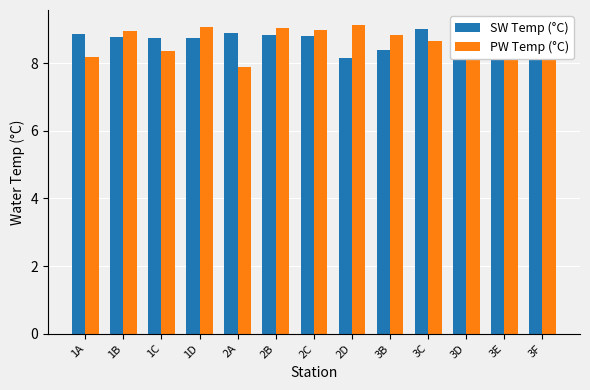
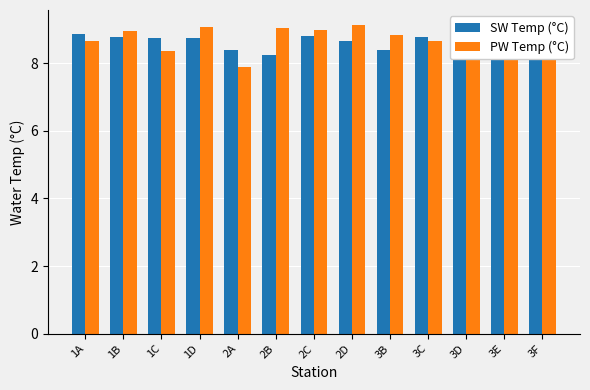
PW Temp (°C), 1A: 8.2 -> 8.6
SW Temp (°C), 2A: 8.9 -> 8.4
SW Temp (°C), 2B: 8.8 -> 8.2
SW Temp (°C), 2D: 8.1 -> 8.7
SW Temp (°C), 3C: 9.0 -> 8.8
